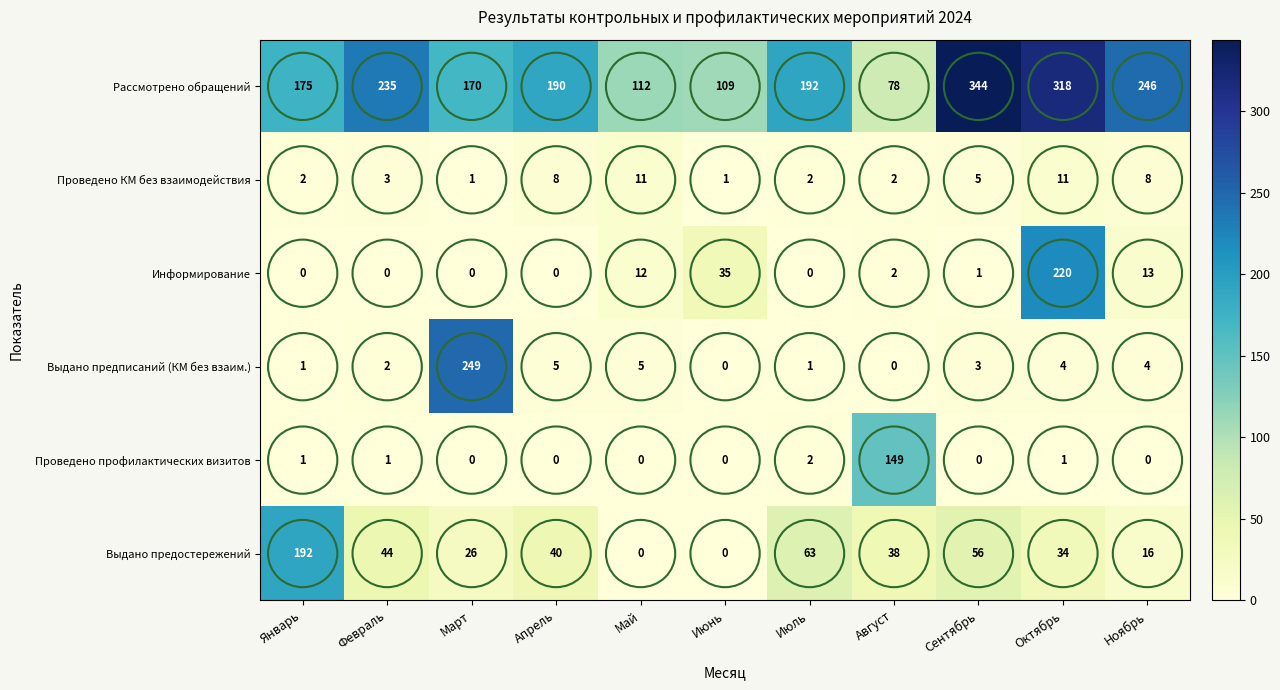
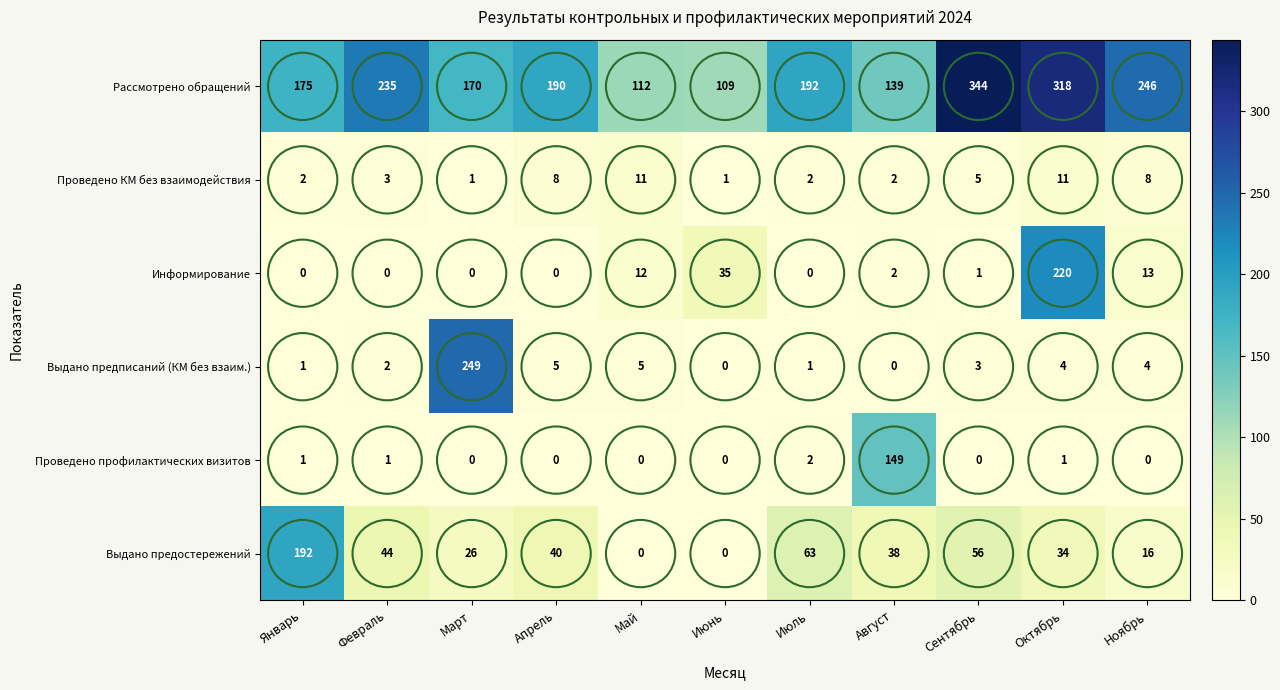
Рассмотрено обращений, Август: 78 -> 139
